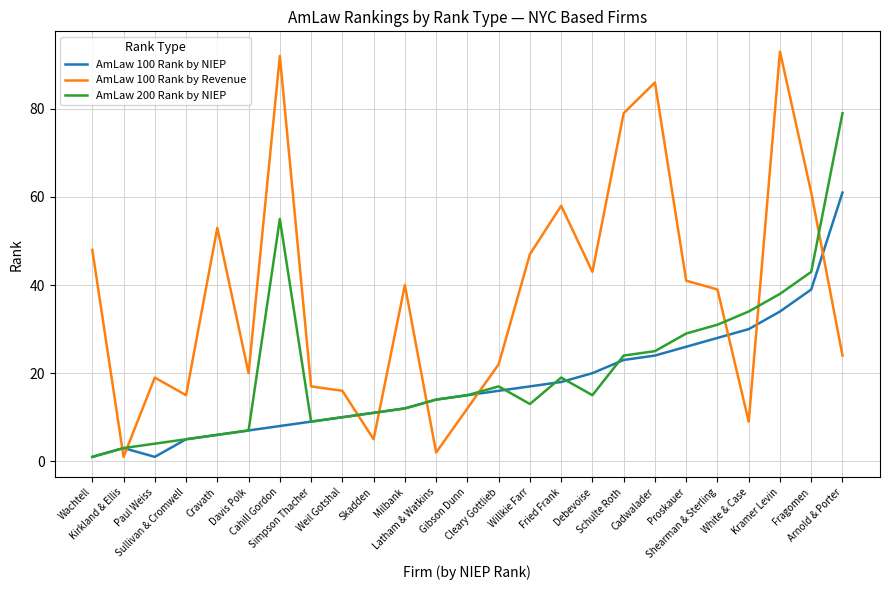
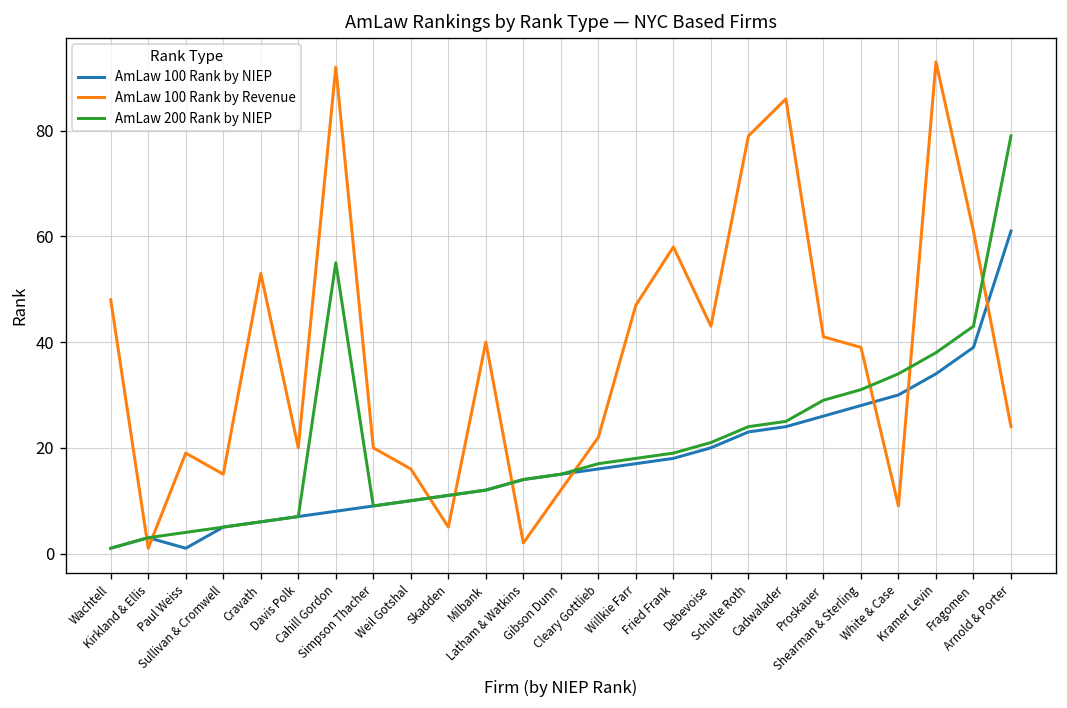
AmLaw 100 Rank by Revenue, Simpson Thacher: 17 -> 20
AmLaw 200 Rank by NIEP, Willkie Farr: 13 -> 18
AmLaw 200 Rank by NIEP, Debevoise: 15 -> 21
